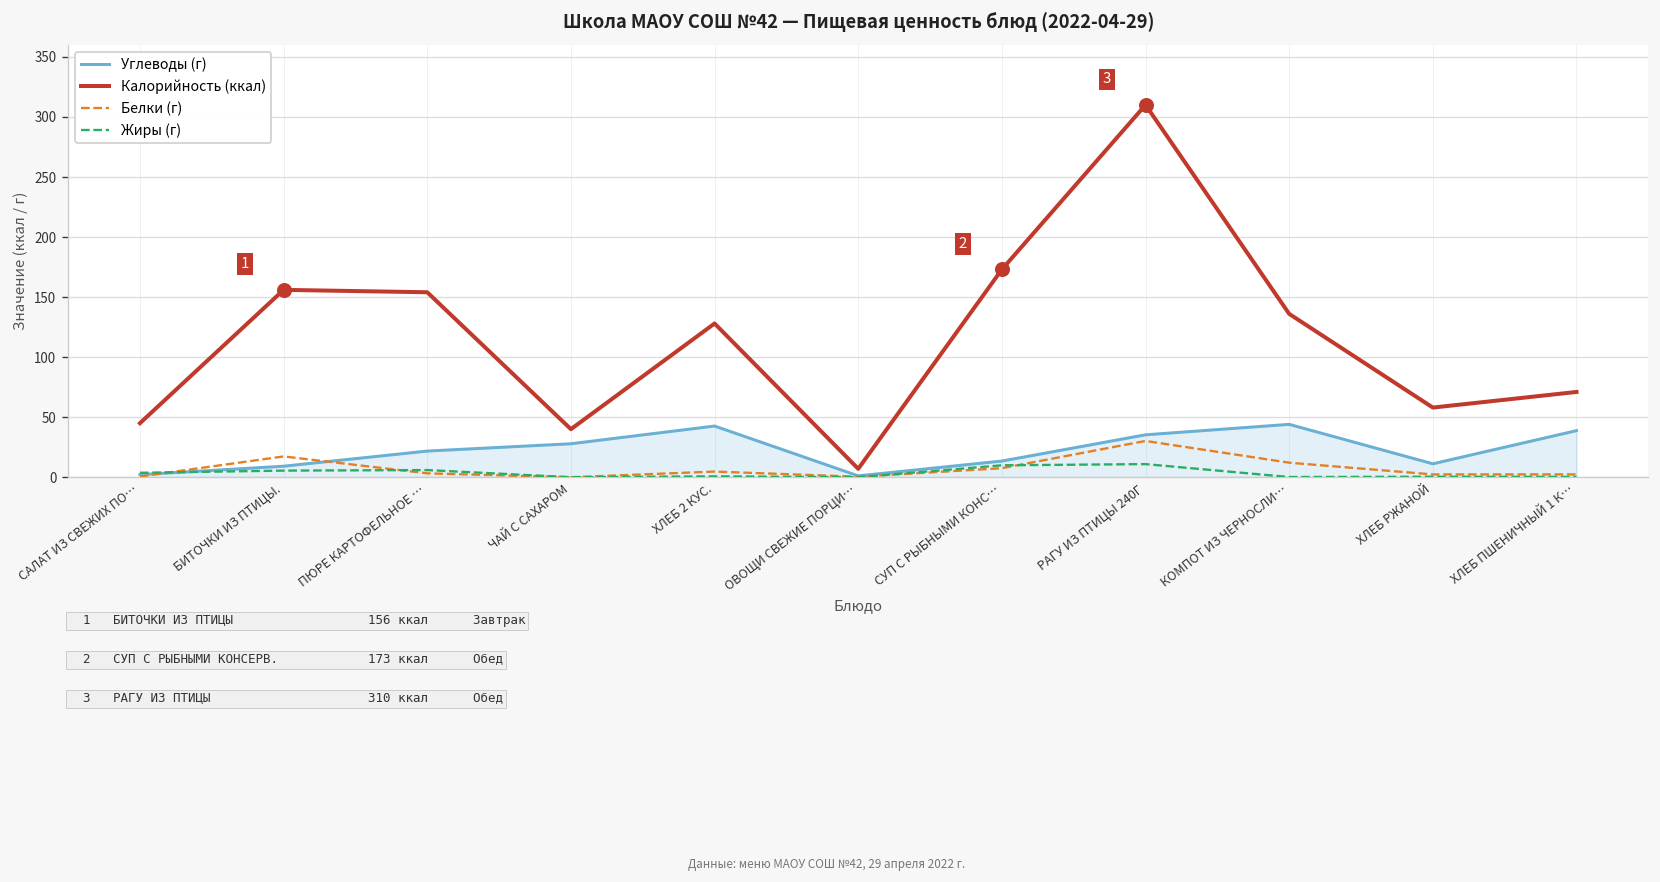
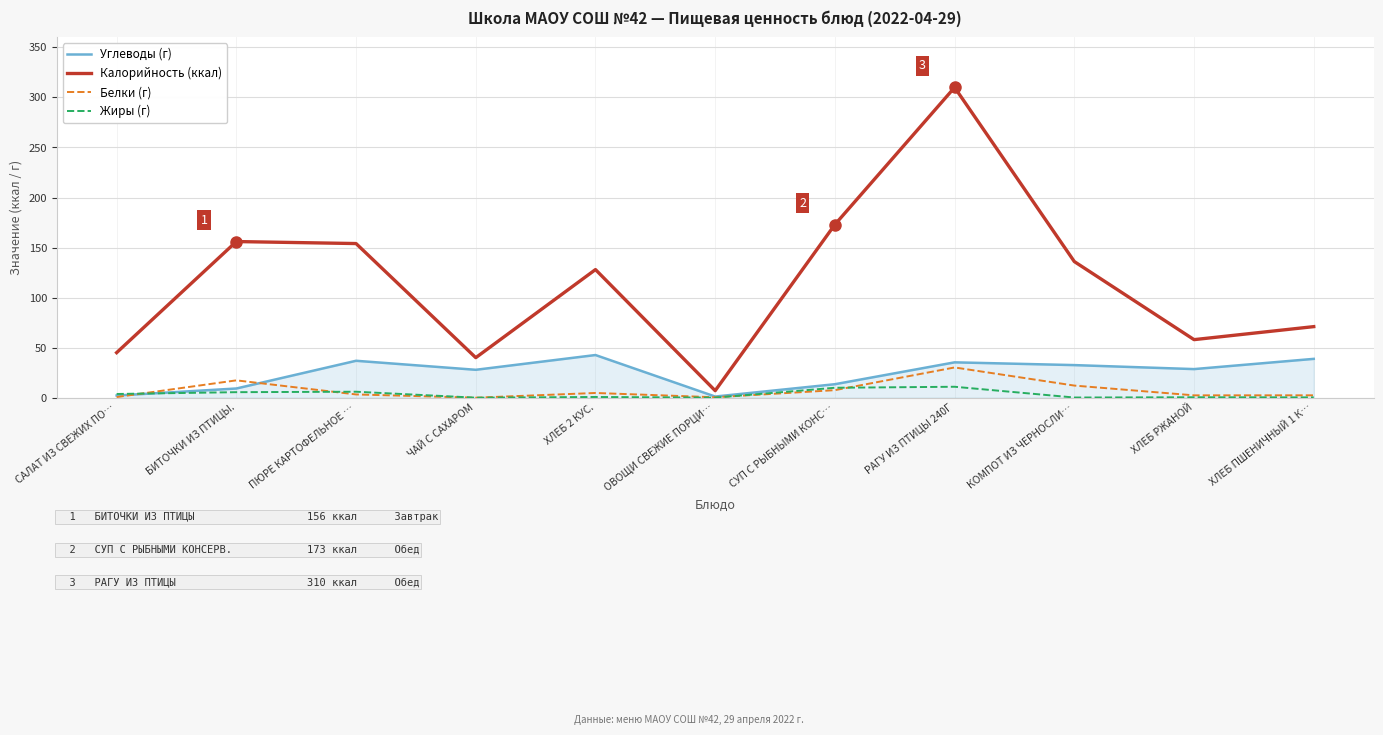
Углеводы (г), ПЮРЕ КАРТОФЕЛЬНОЕ …: 22 -> 37
Углеводы (г), КОМПОТ ИЗ ЧЕРНОСЛИ…: 44 -> 33
Углеводы (г), ХЛЕБ РЖАНОЙ: 11 -> 29
